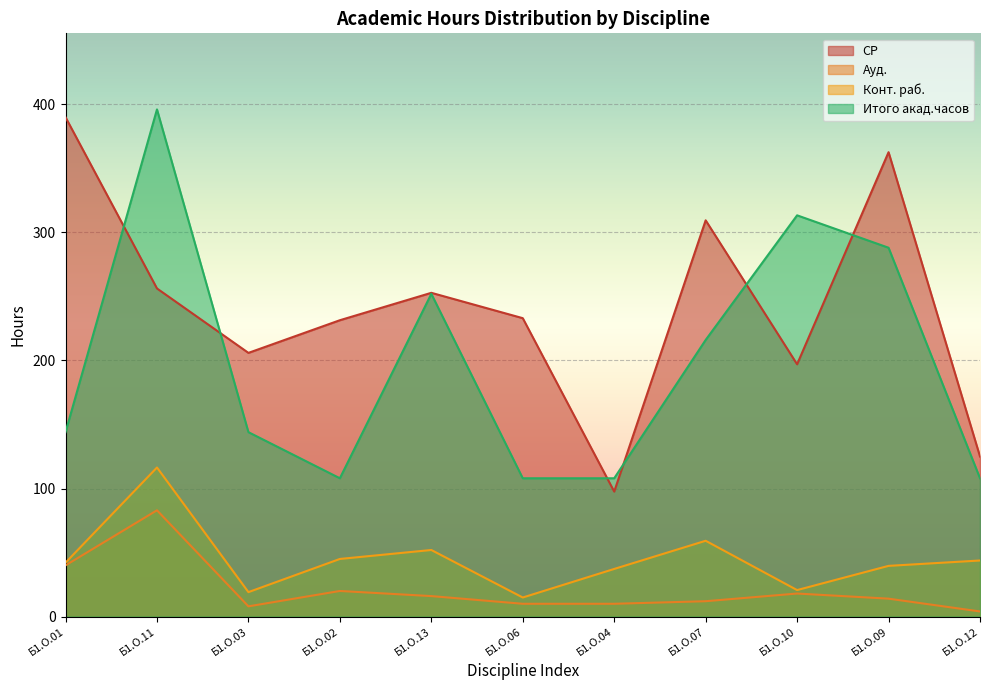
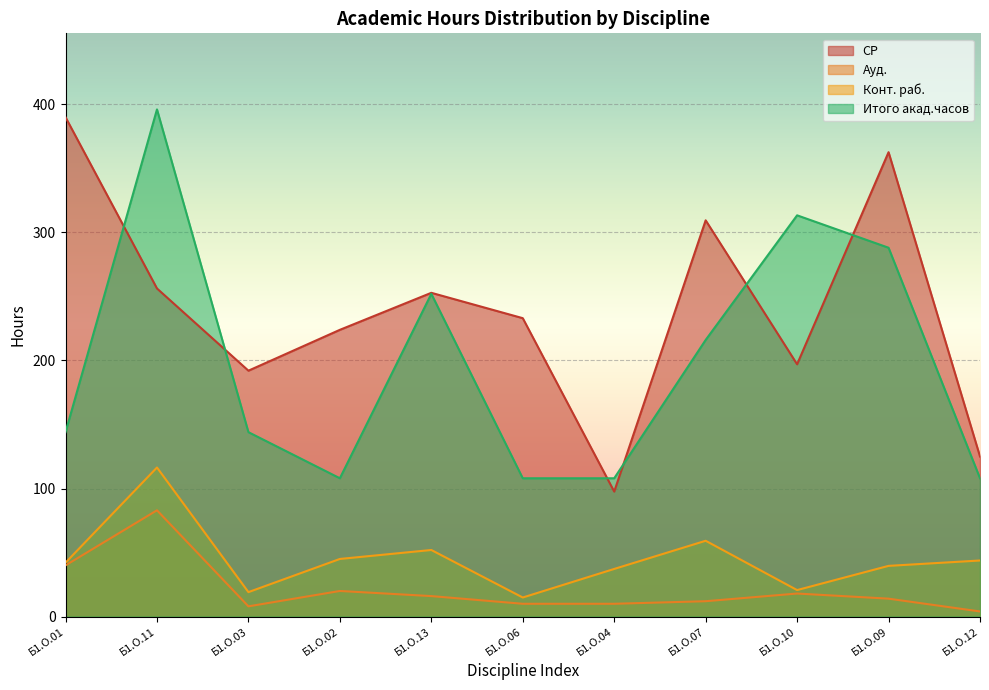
СР, Б1.О.03: 206 -> 192
СР, Б1.О.02: 231 -> 224
